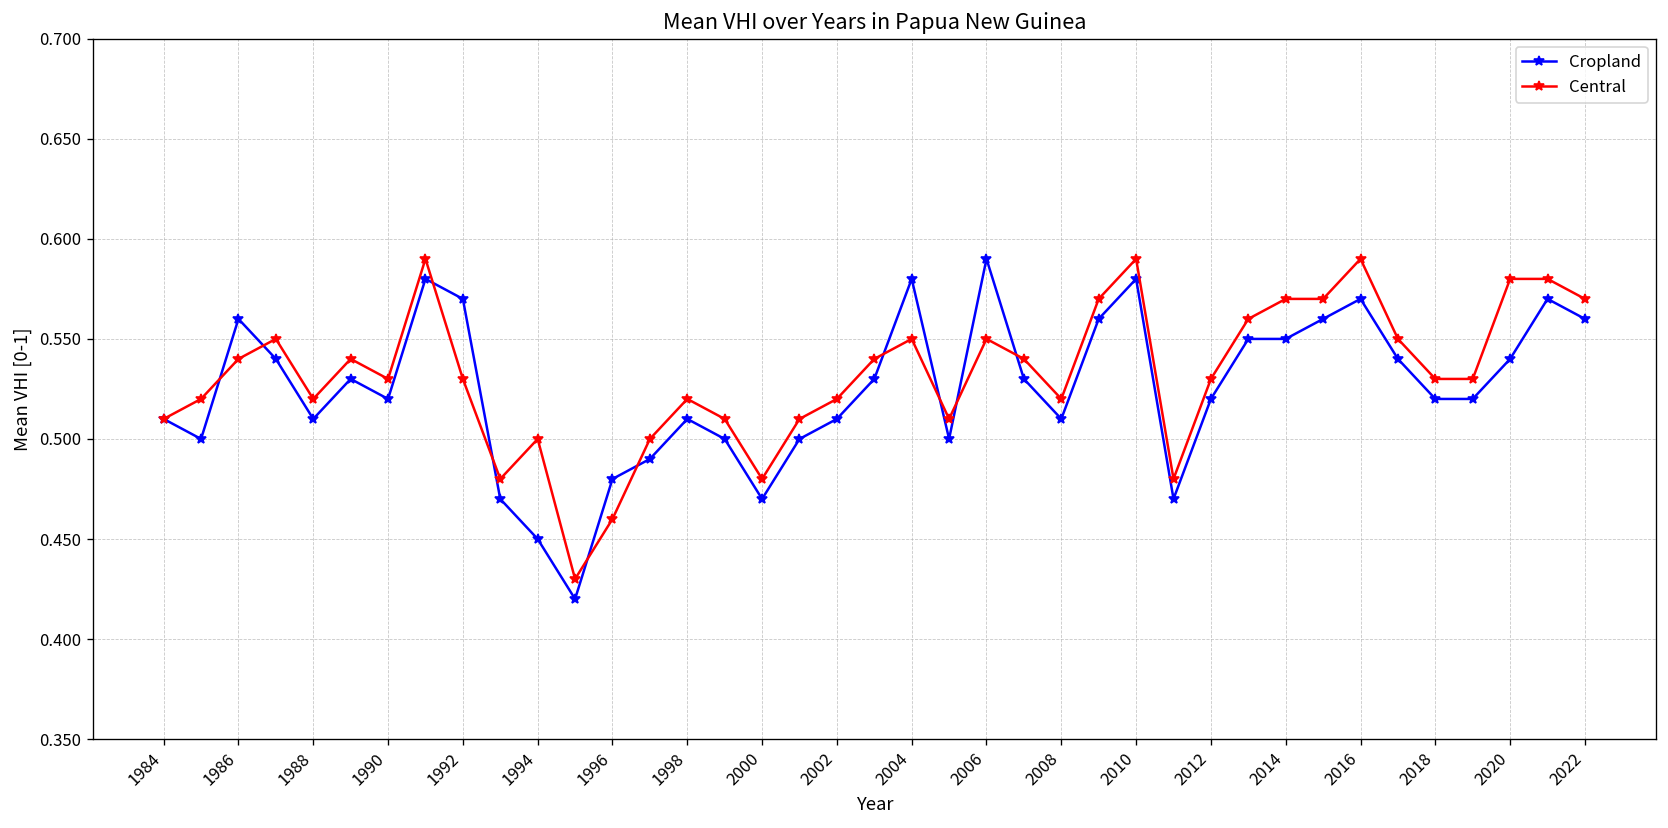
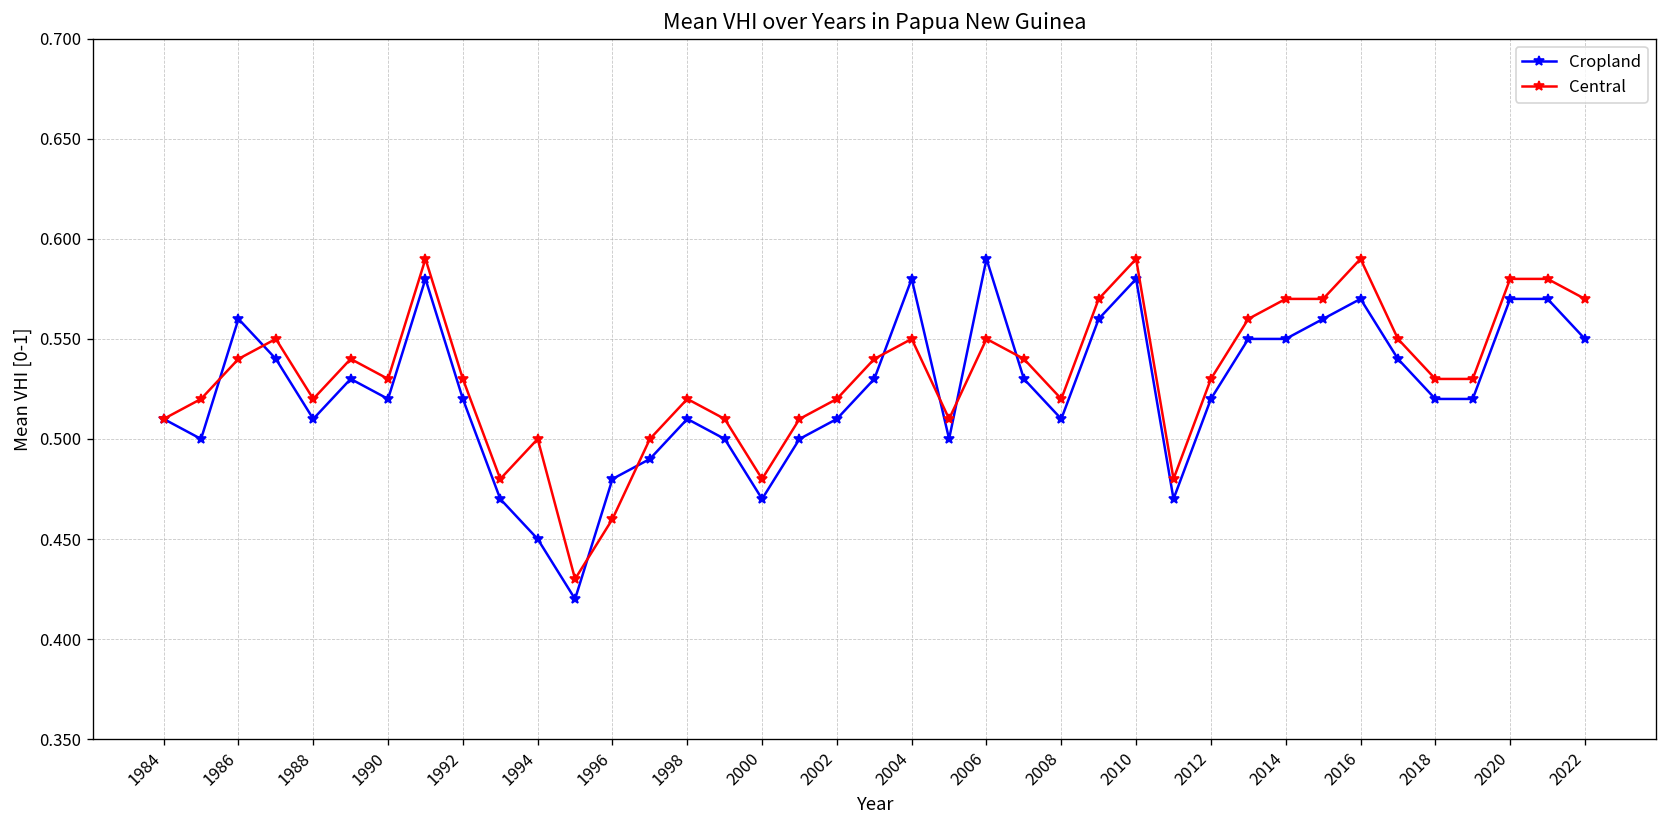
Cropland, 1992: 0.57 -> 0.52
Cropland, 2020: 0.54 -> 0.57
Cropland, 2022: 0.56 -> 0.55
